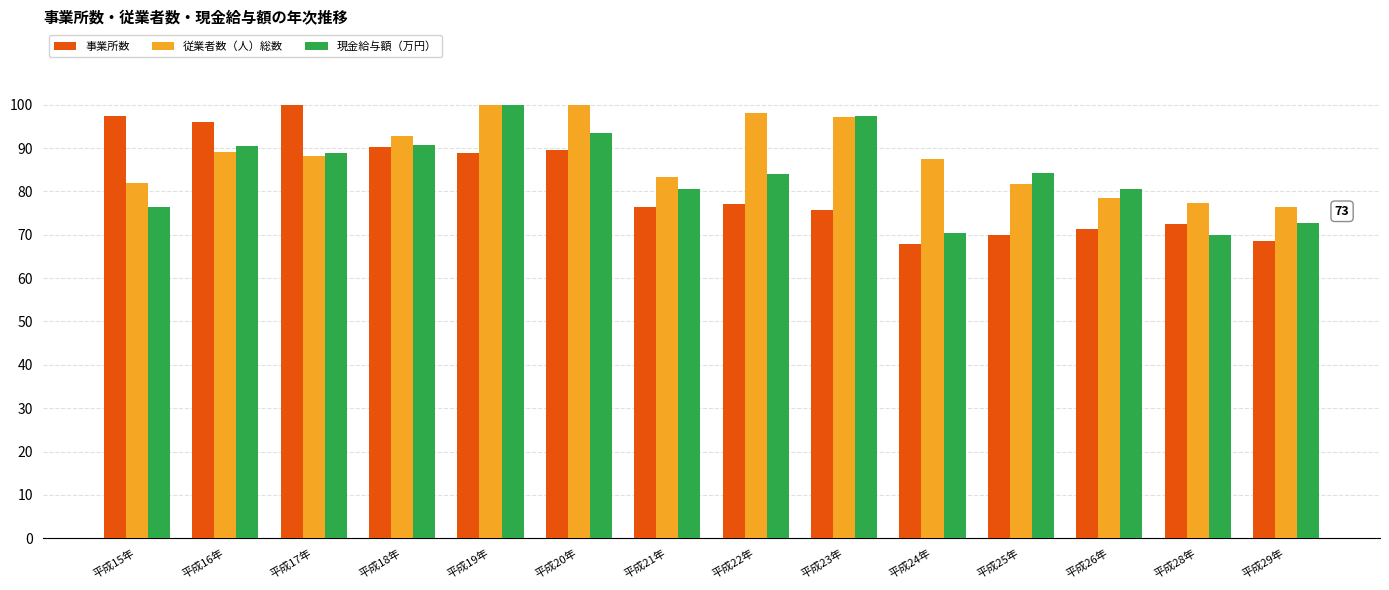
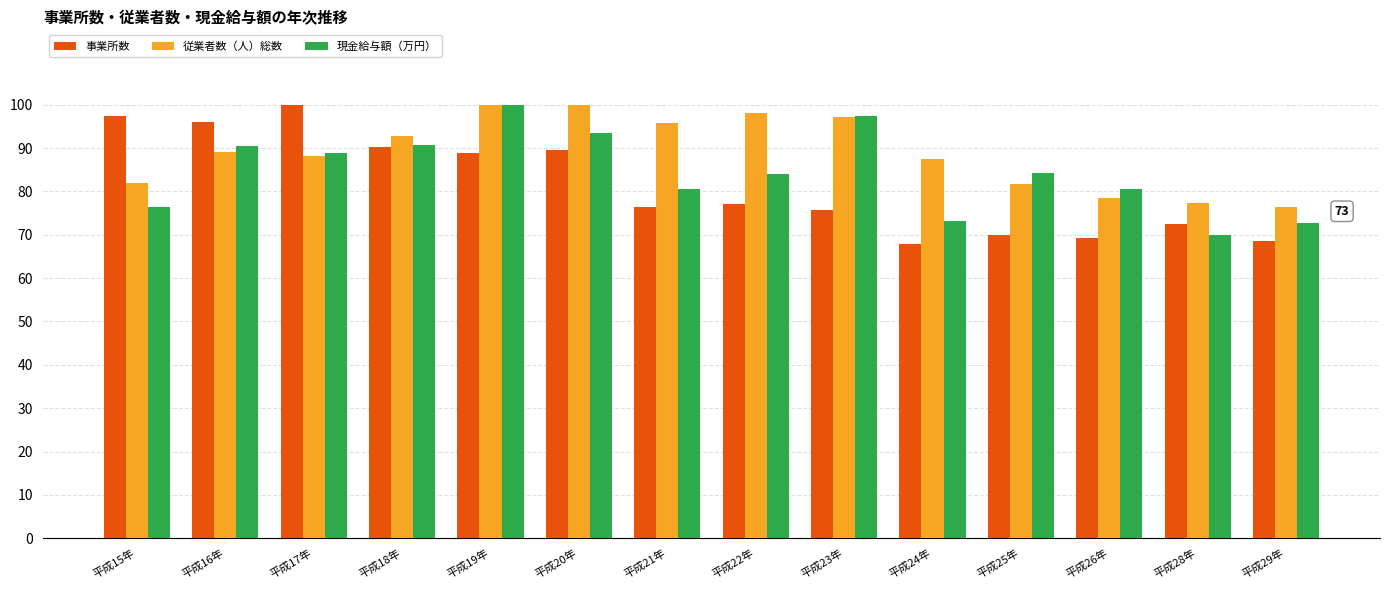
従業者数（人）総数, 平成21年: 83 -> 96
現金給与額（万円）, 平成24年: 70 -> 73
事業所数, 平成26年: 71 -> 69
